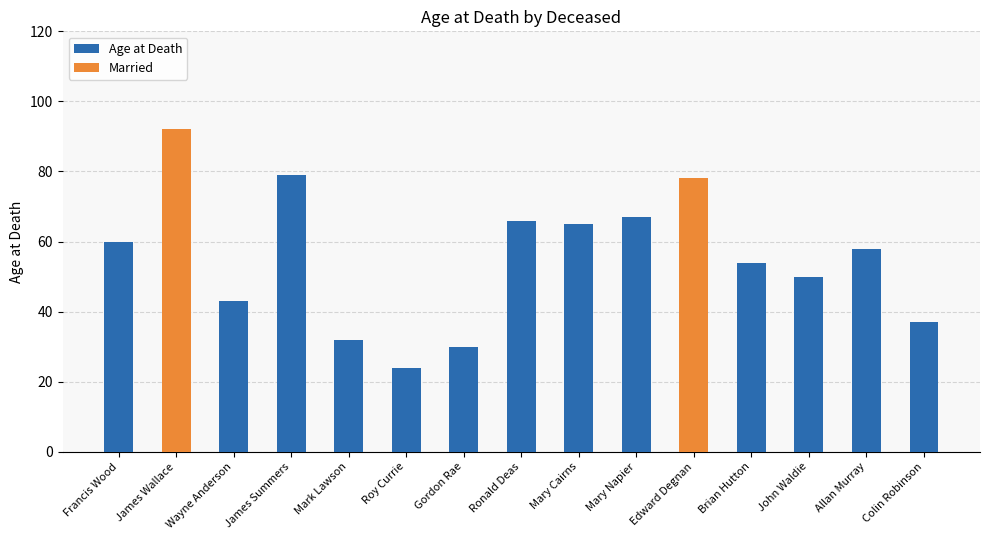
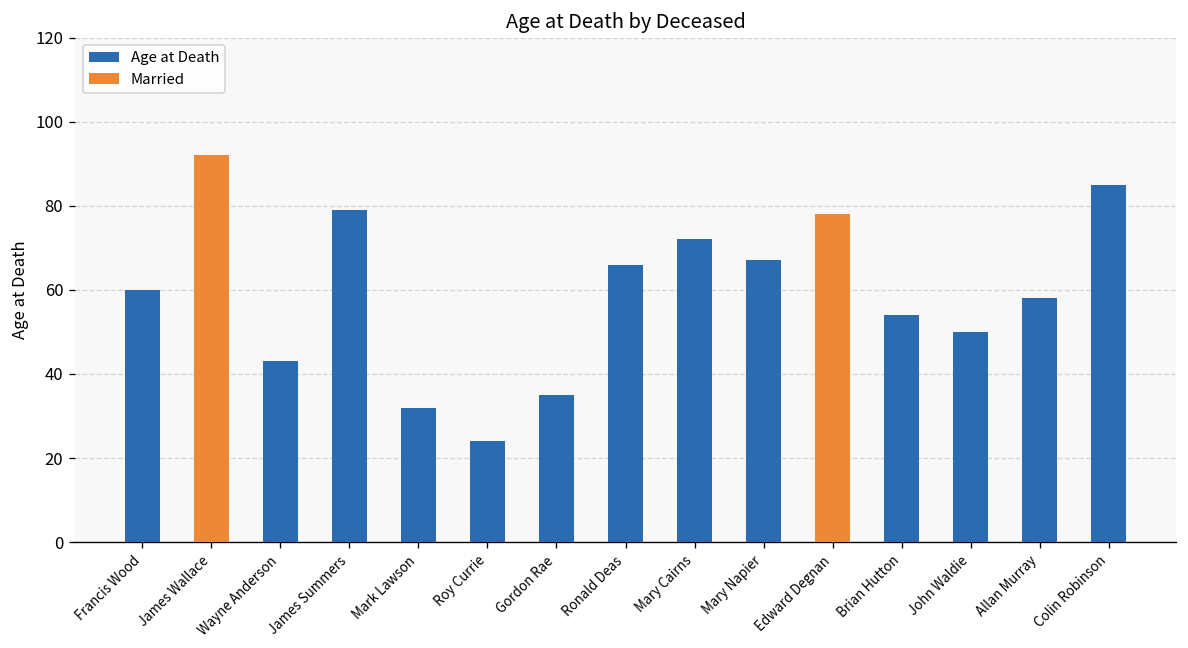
Age at Death, Gordon Rae: 30 -> 35
Age at Death, Mary Cairns: 65 -> 72
Age at Death, Colin Robinson: 37 -> 85
